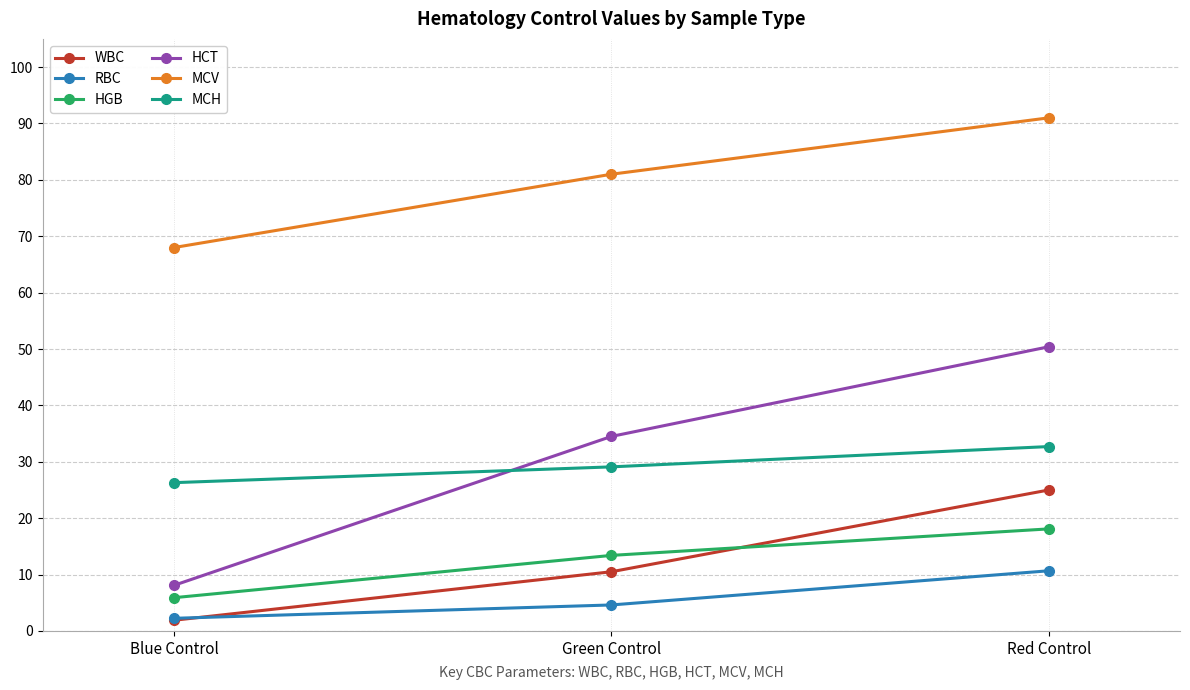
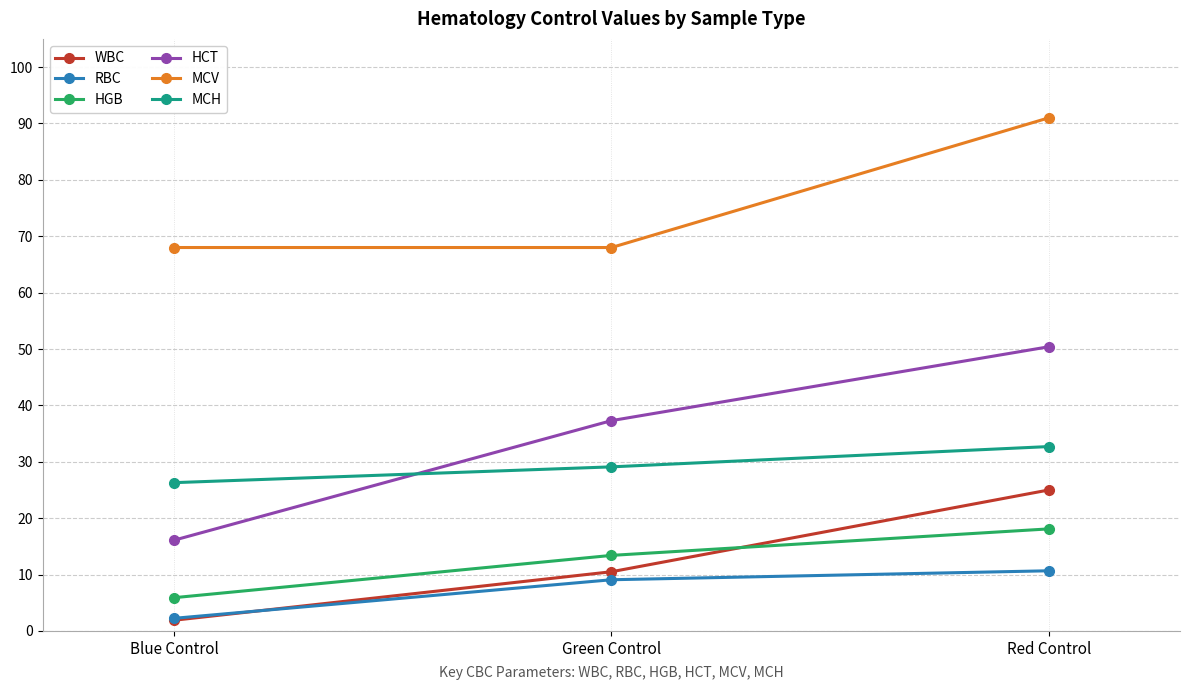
HCT, Blue Control: 8 -> 16
RBC, Green Control: 5 -> 9
HCT, Green Control: 35 -> 37
MCV, Green Control: 81 -> 68
